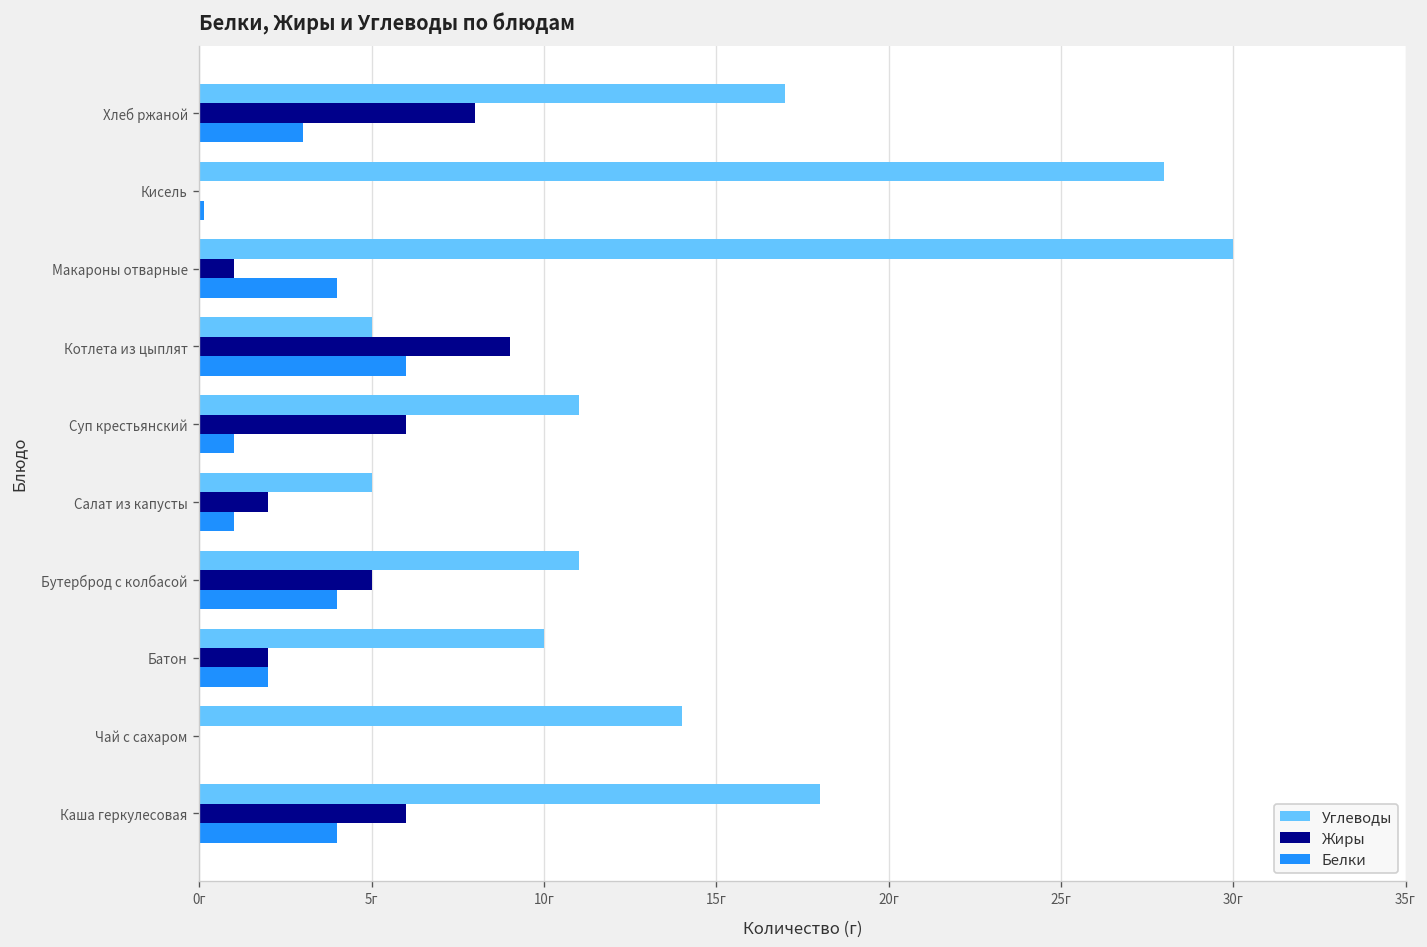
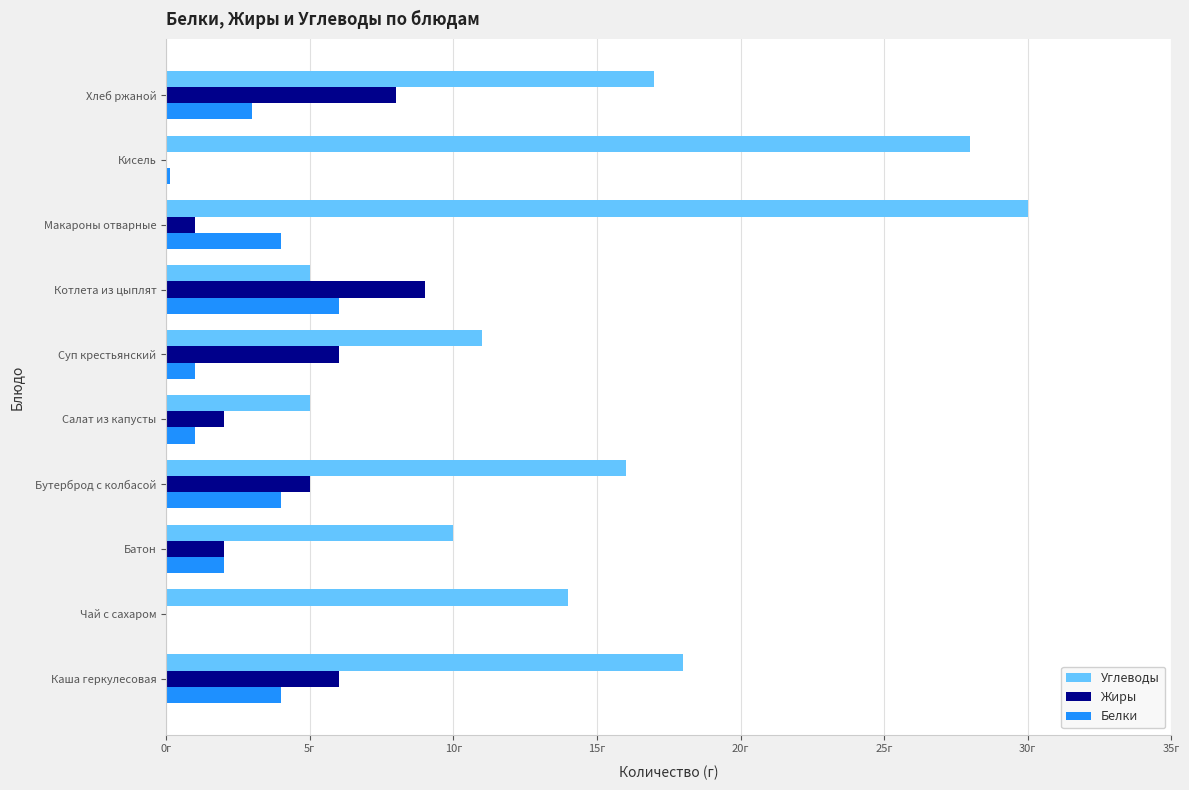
Углеводы, Бутерброд с колбасой: 11г -> 16г
